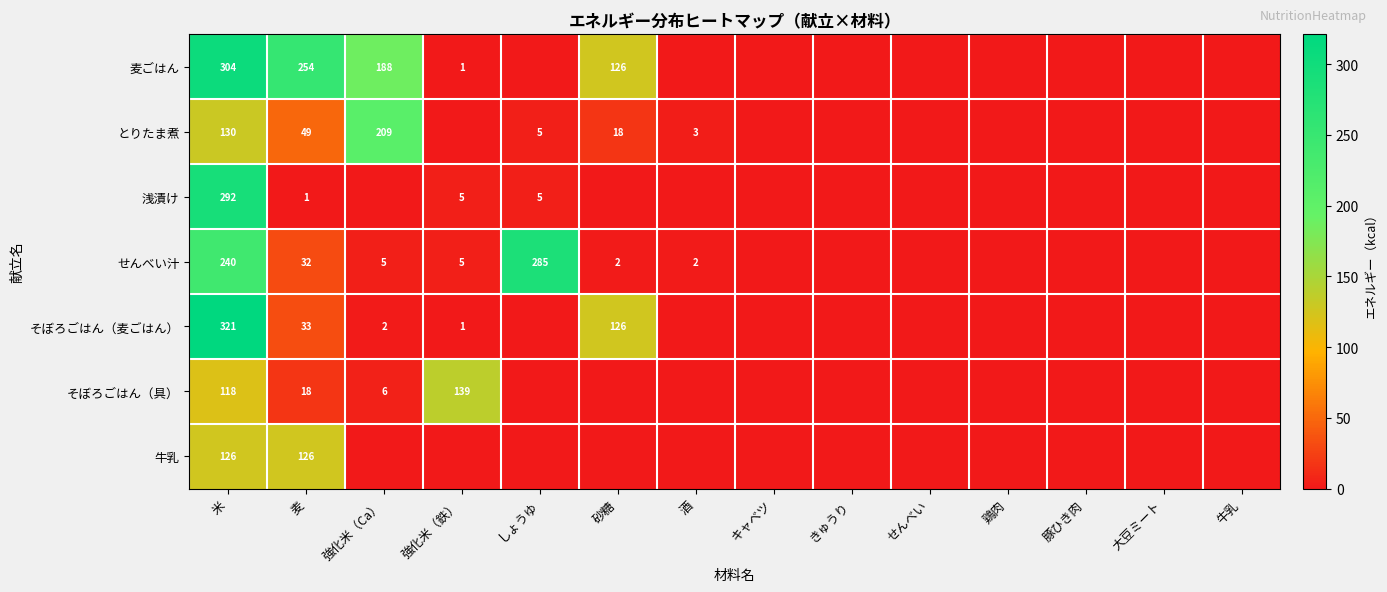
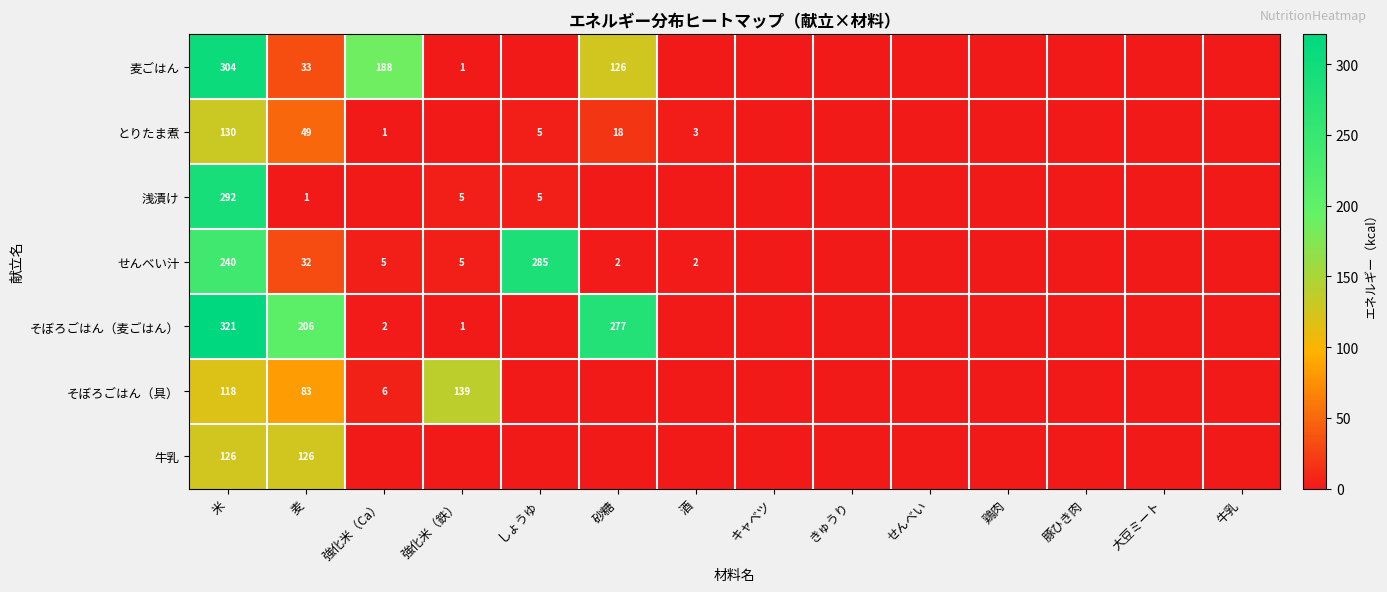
麦ごはん, 麦: 254 -> 33
とりたま煮, 強化米（Ca）: 209 -> 1
そぼろごはん（麦ごはん）, 麦: 33 -> 206
そぼろごはん（麦ごはん）, 砂糖: 126 -> 277
そぼろごはん（具）, 麦: 18 -> 83
